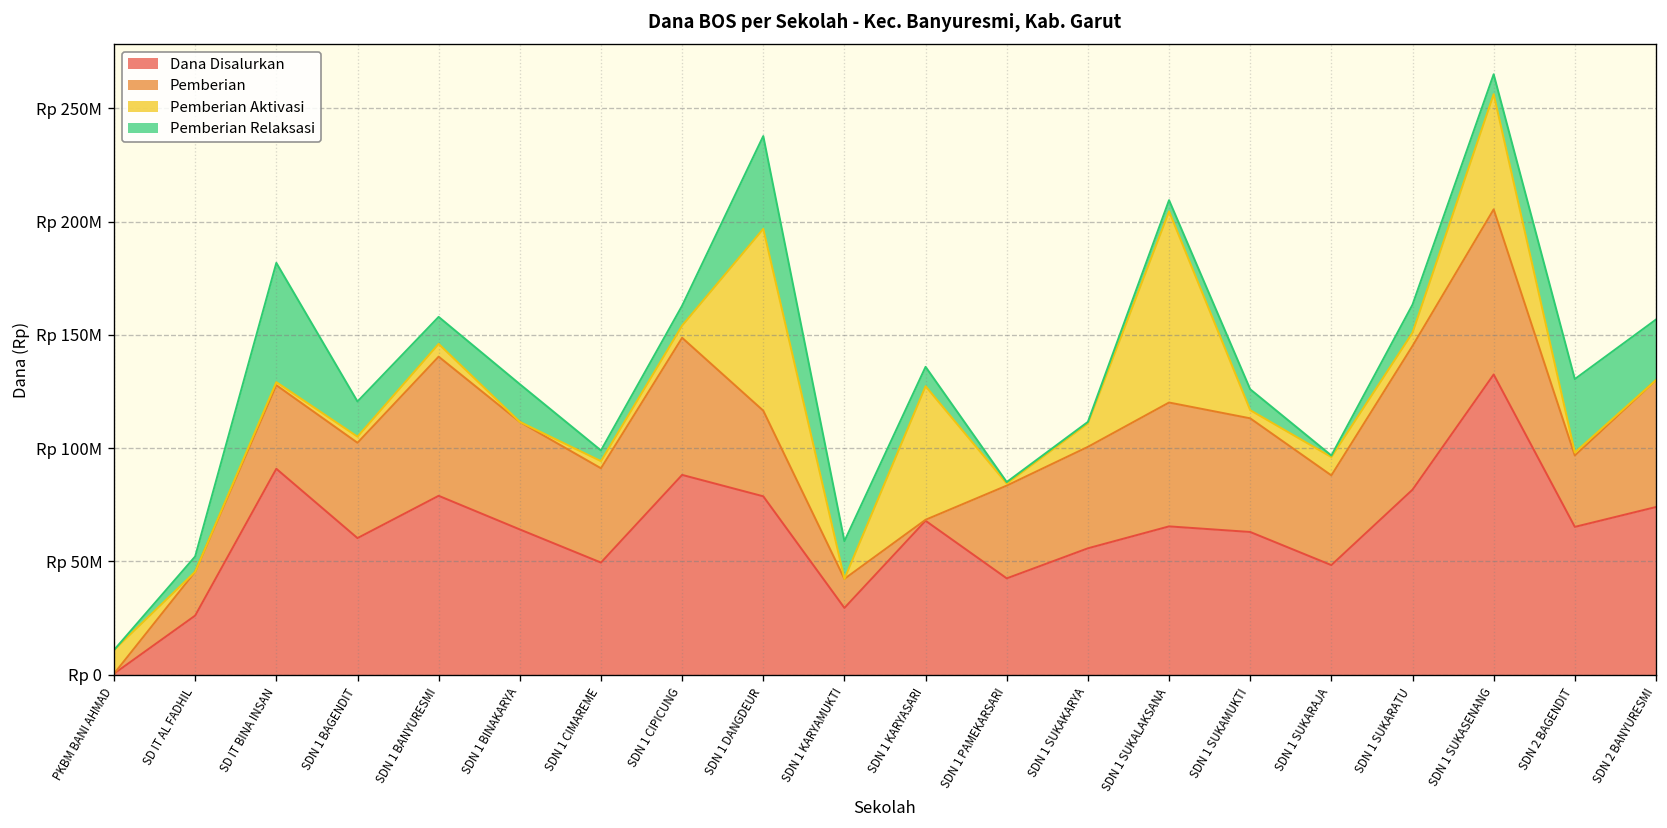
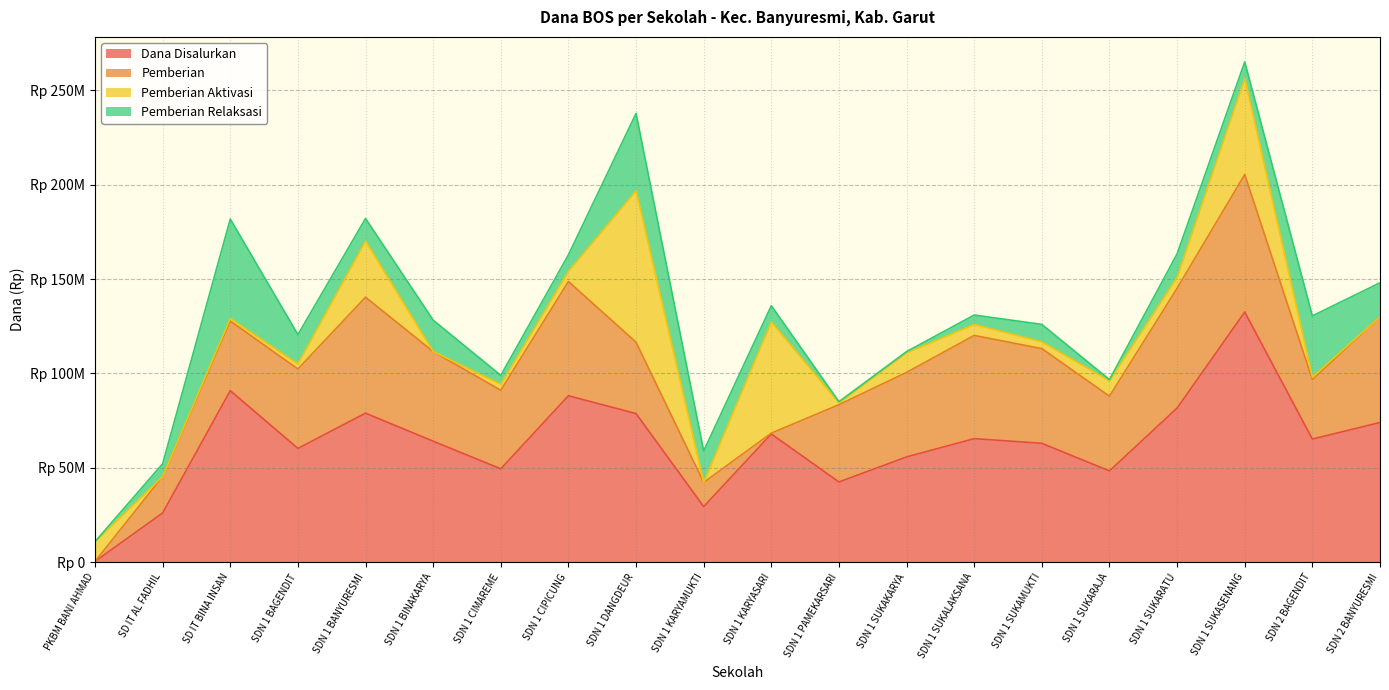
Pemberian Aktivasi, SDN 1 BANYURESMI: Rp 6000000 -> Rp 30000000
Pemberian Aktivasi, SDN 1 SUKALAKSANA: Rp 84000000 -> Rp 6000000
Pemberian Relaksasi, SDN 2 BANYURESMI: Rp 27000000 -> Rp 18000000
